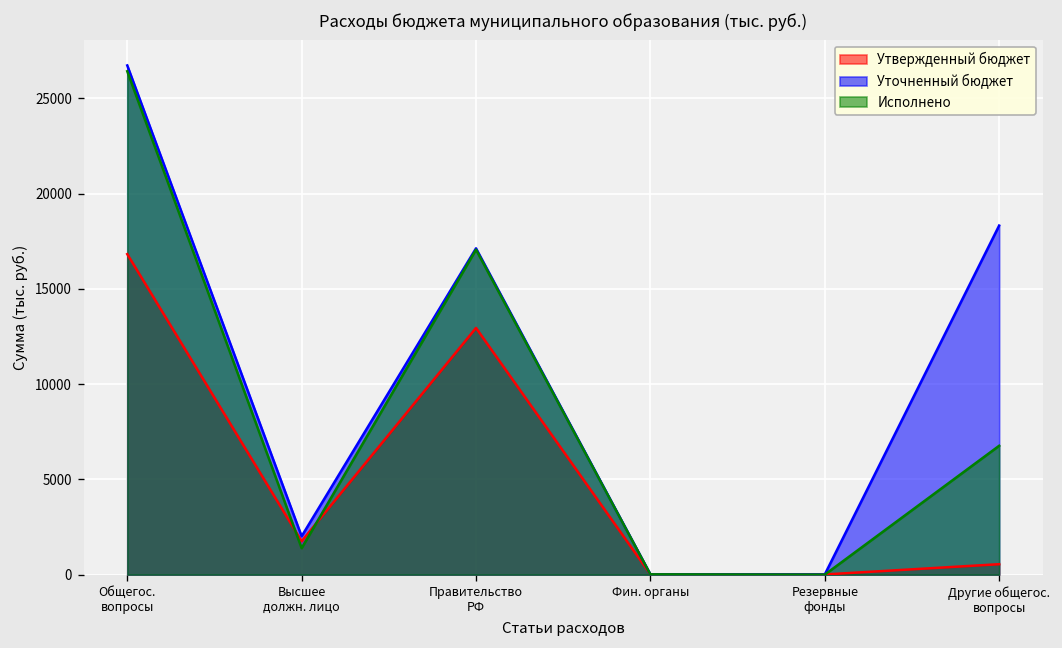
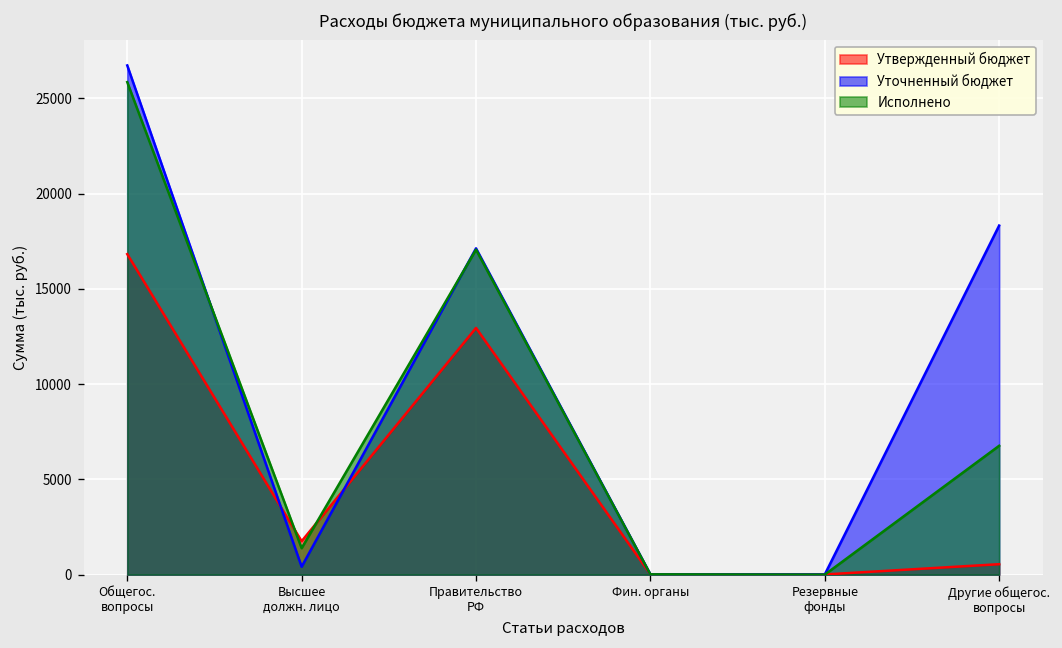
Исполнено, Общегос. вопросы: 26400 -> 25900
Уточненный бюджет, Высшее должн. лицо: 2000 -> 400
